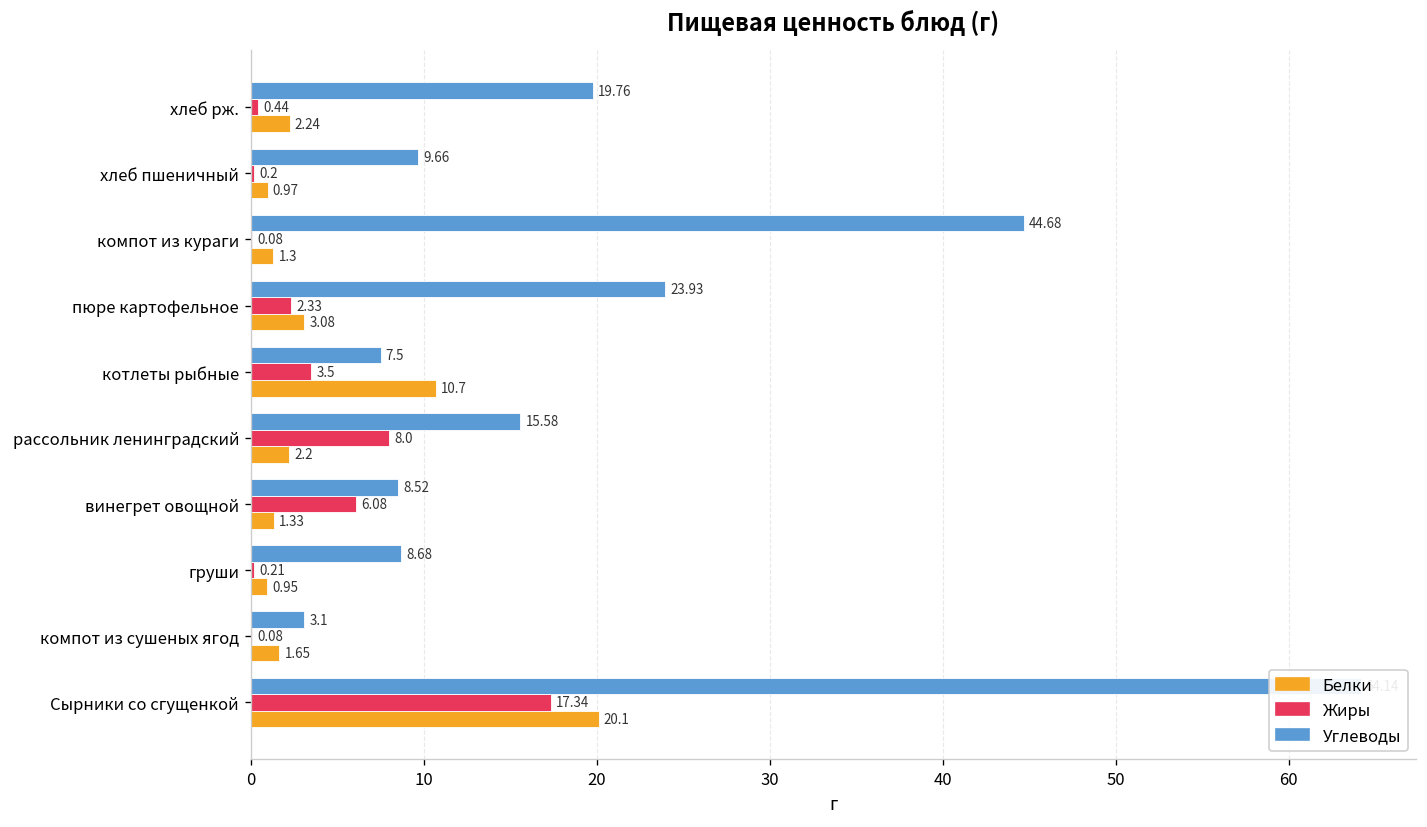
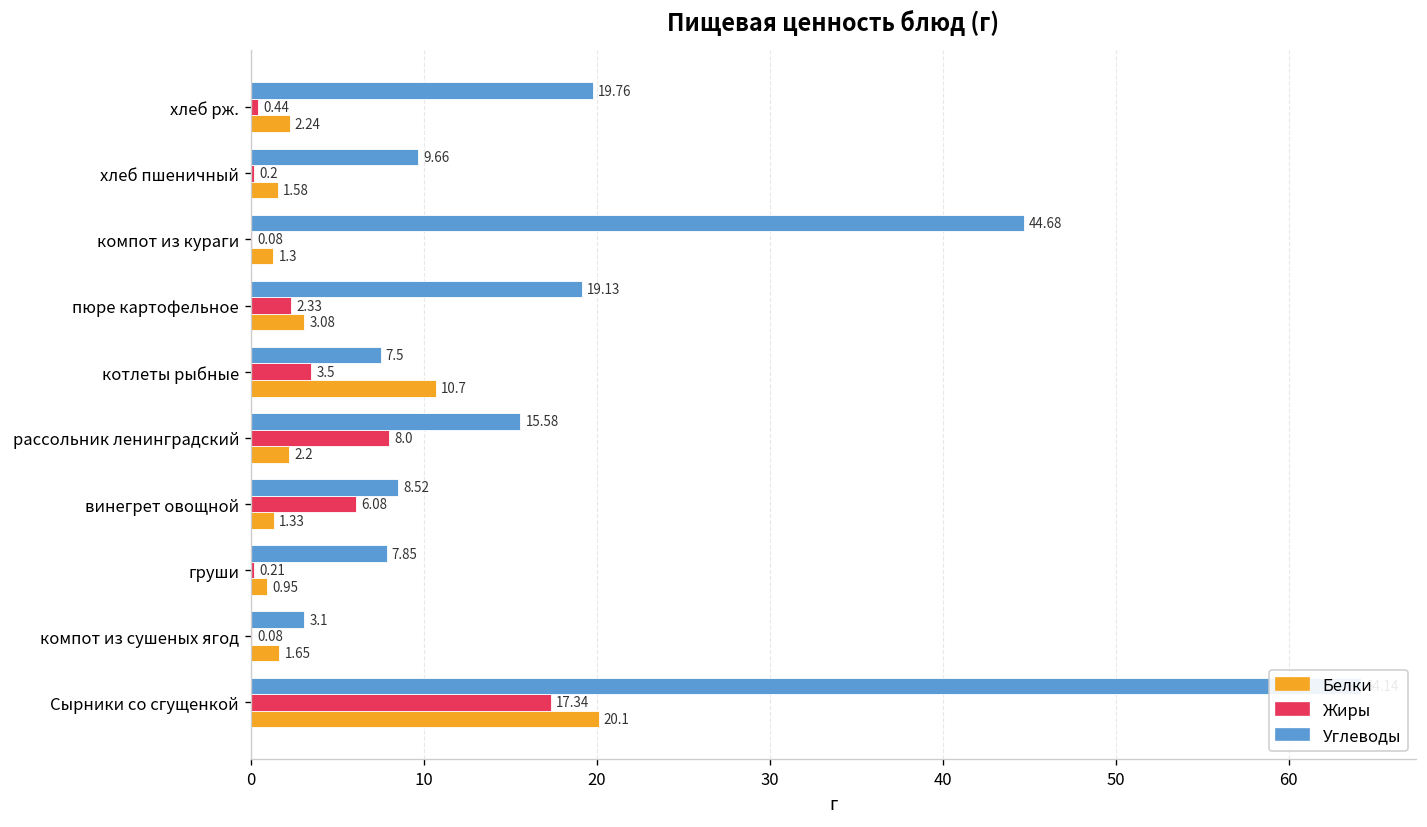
Белки, хлеб пшеничный: 0.97 -> 1.58
Углеводы, пюре картофельное: 23.93 -> 19.13
Углеводы, груши: 8.68 -> 7.85
